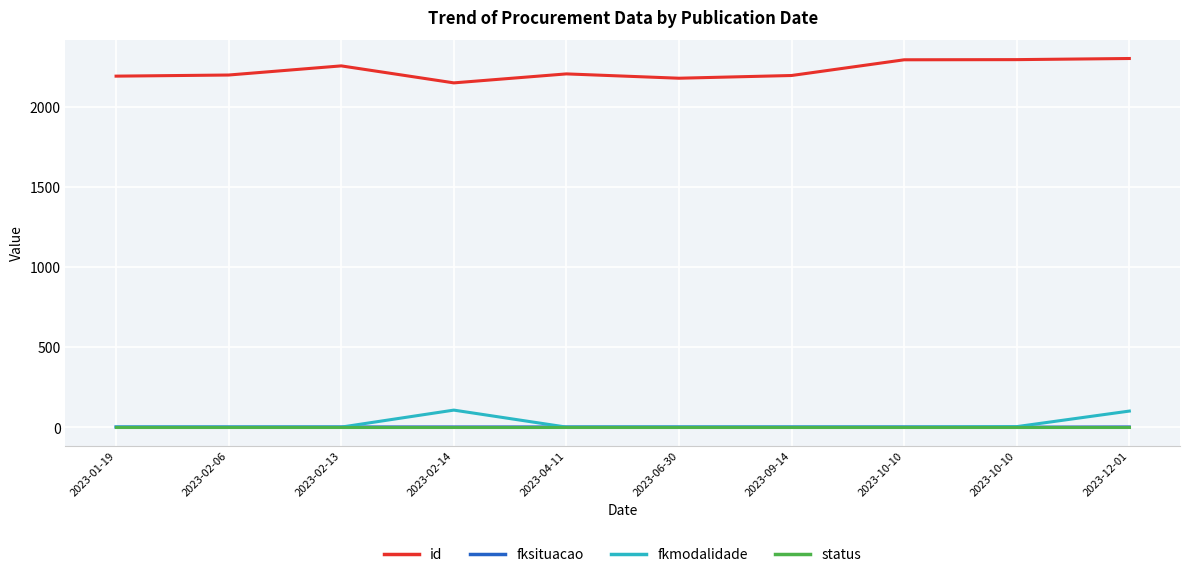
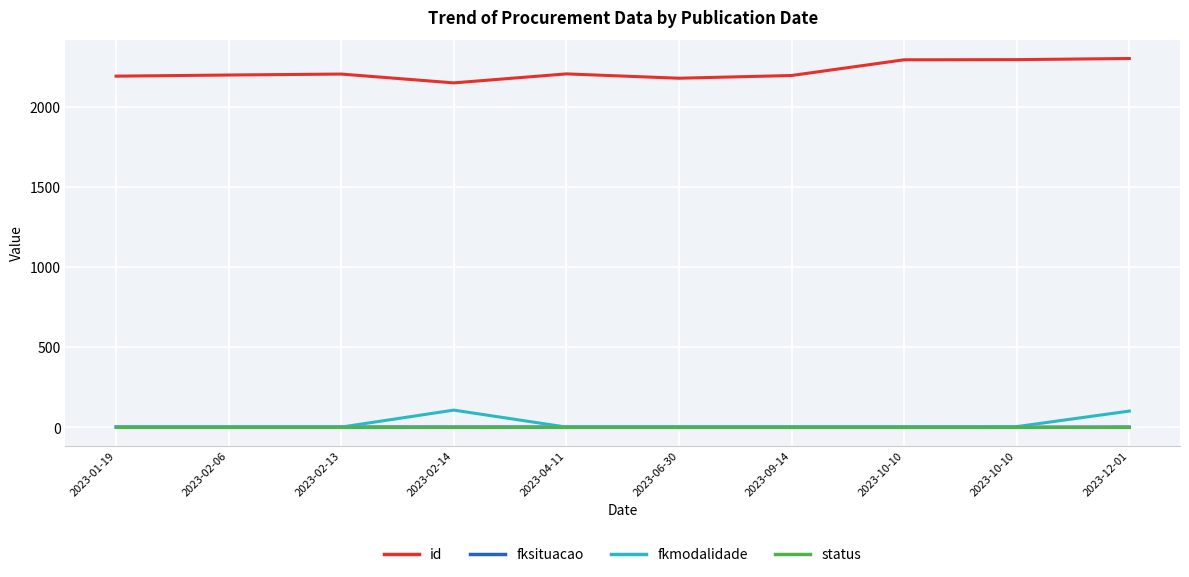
id, 2023-02-13: 2260 -> 2200
